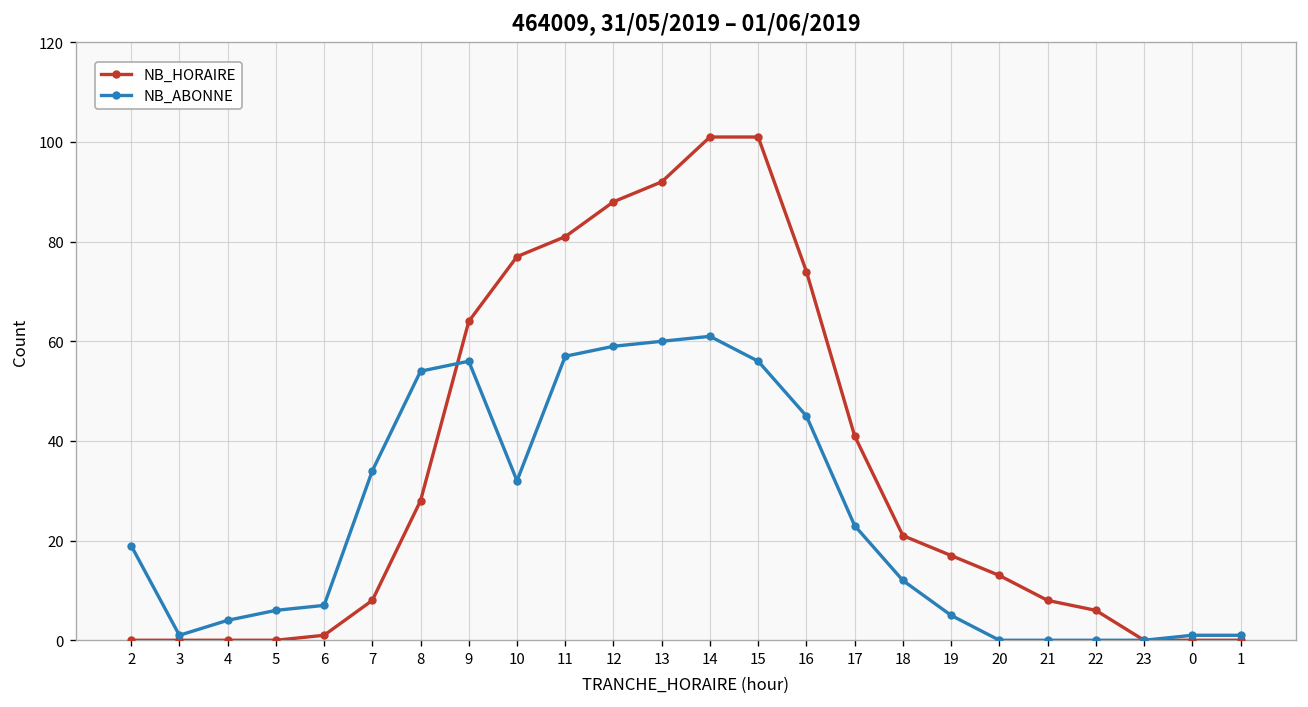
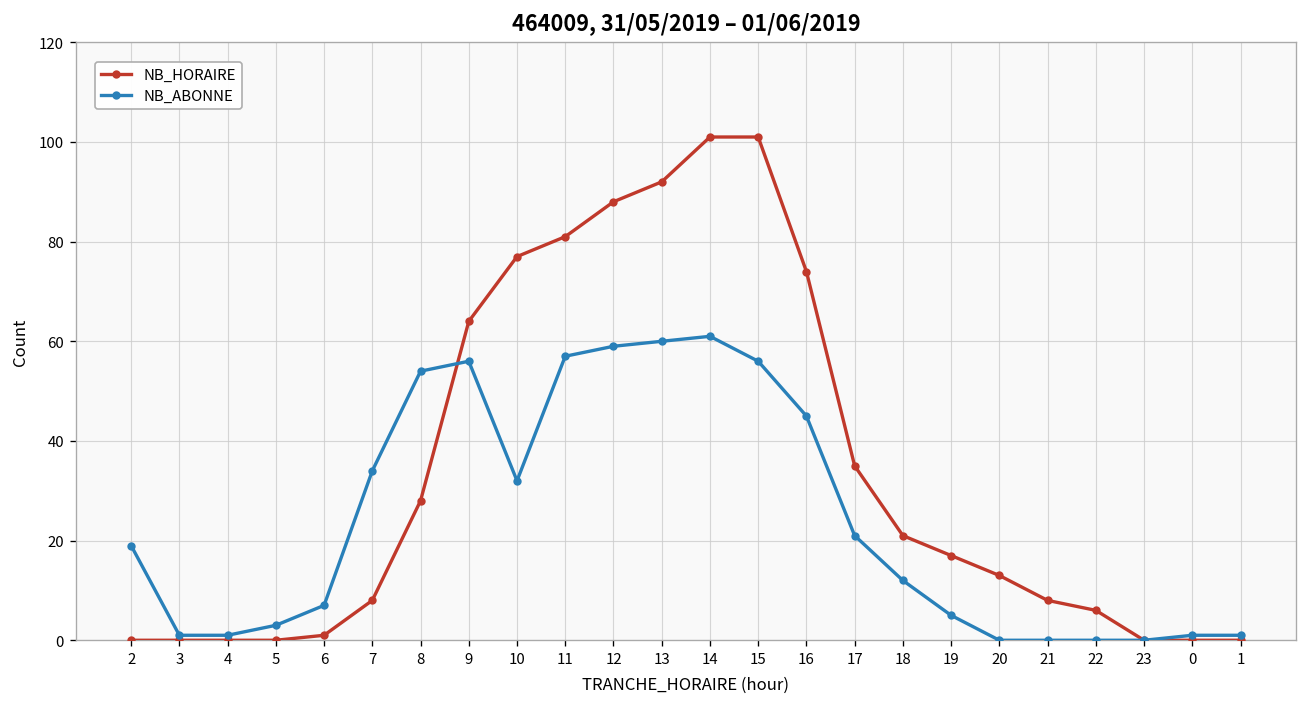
NB_ABONNE, 4: 4 -> 1
NB_ABONNE, 5: 6 -> 3
NB_HORAIRE, 17: 41 -> 35
NB_ABONNE, 17: 23 -> 21
